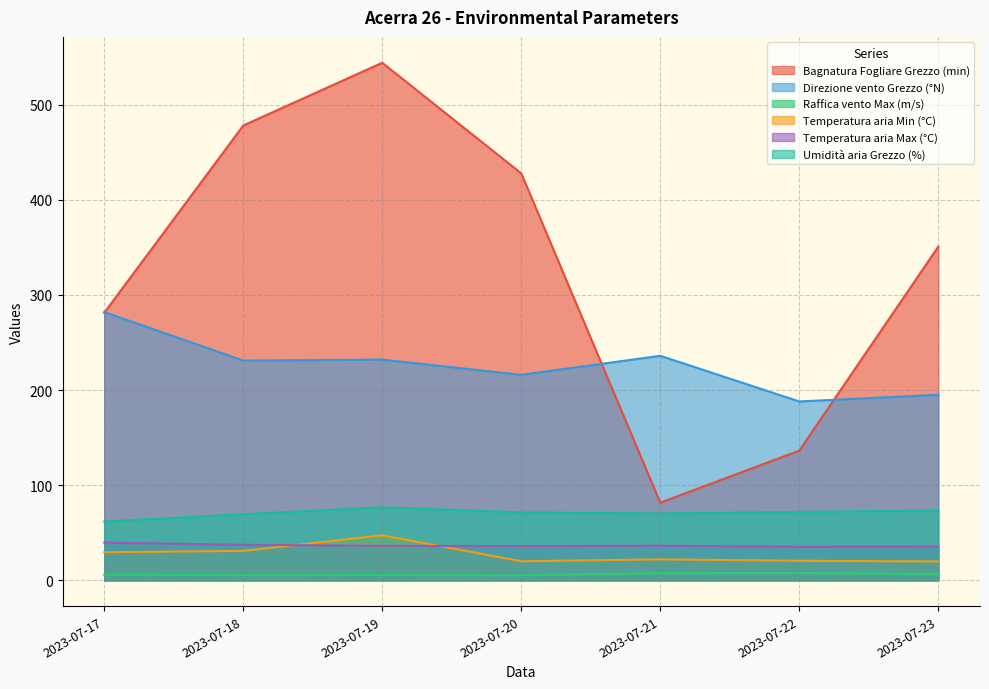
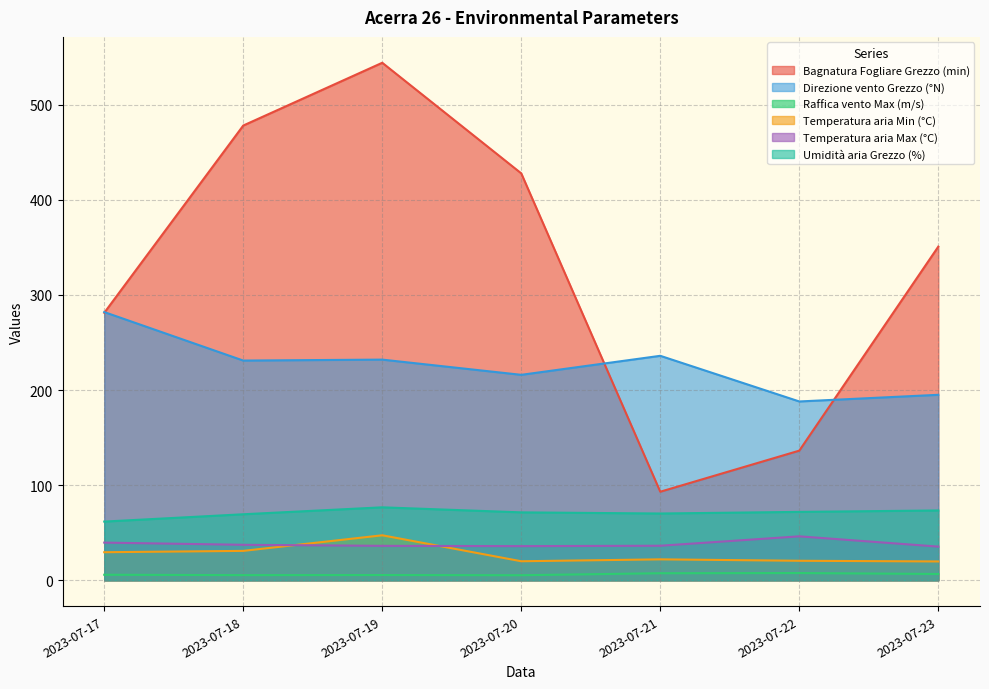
Bagnatura Fogliare Grezzo (min), 2023-07-21: 80 -> 90
Temperatura aria Max (°C), 2023-07-22: 40 -> 50
